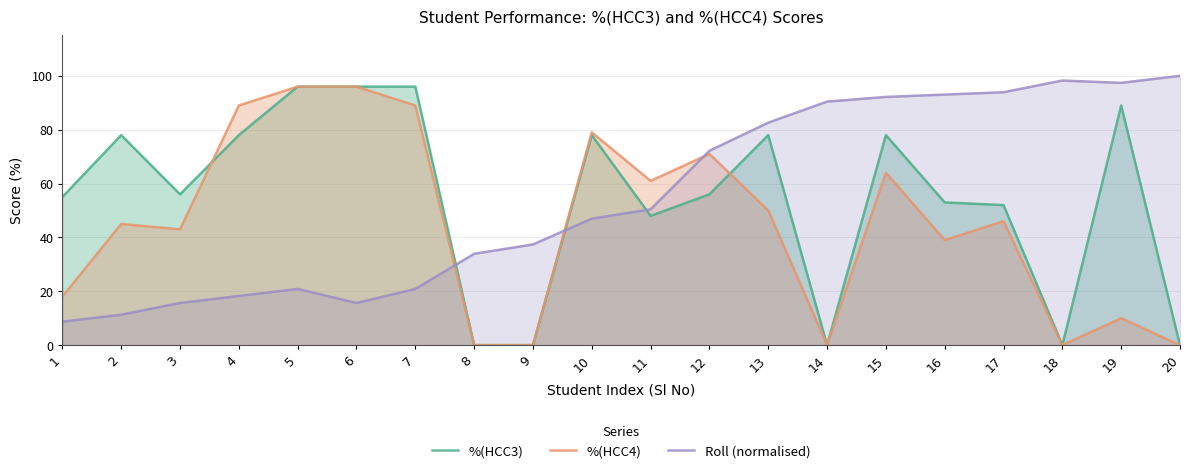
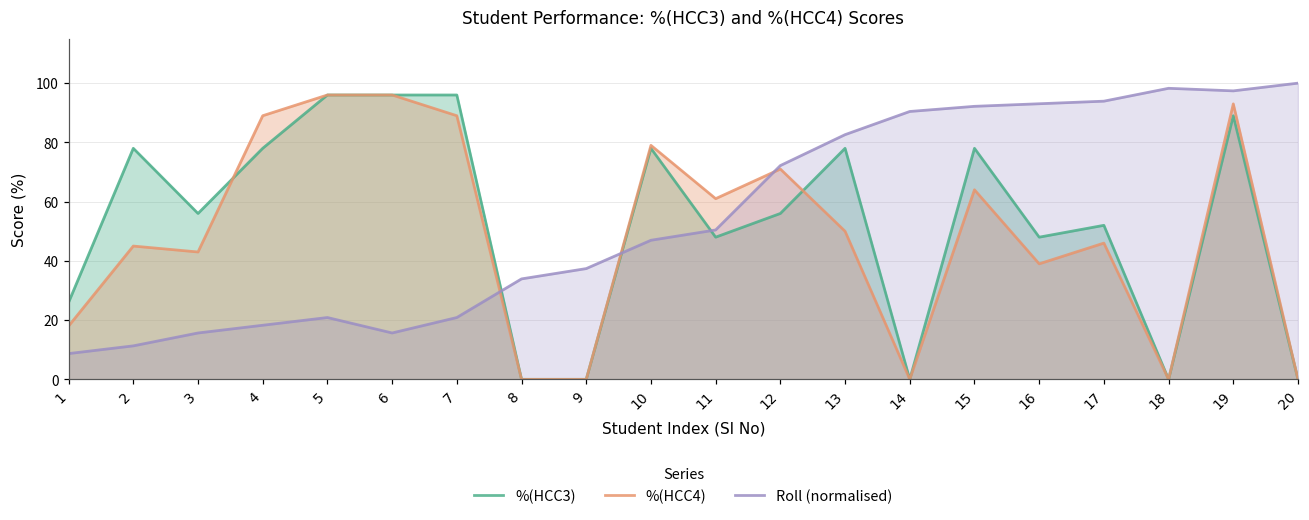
%(HCC3), 1: 55 -> 26
%(HCC3), 16: 53 -> 48
%(HCC4), 19: 10 -> 93
